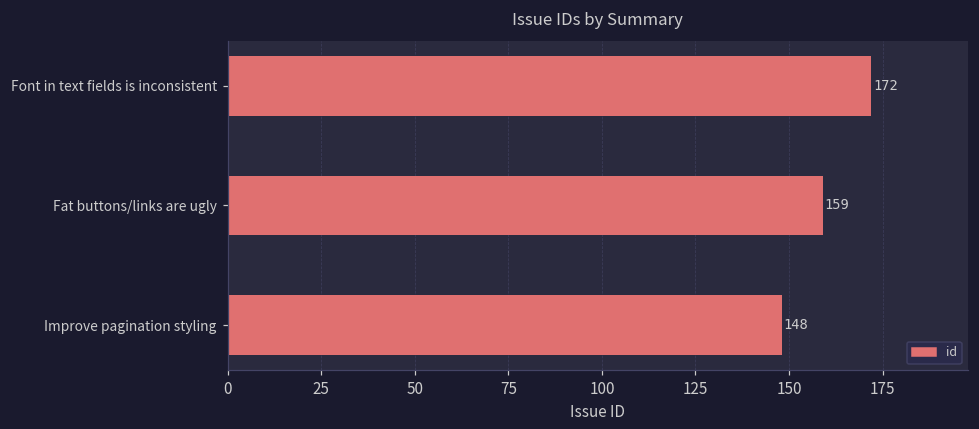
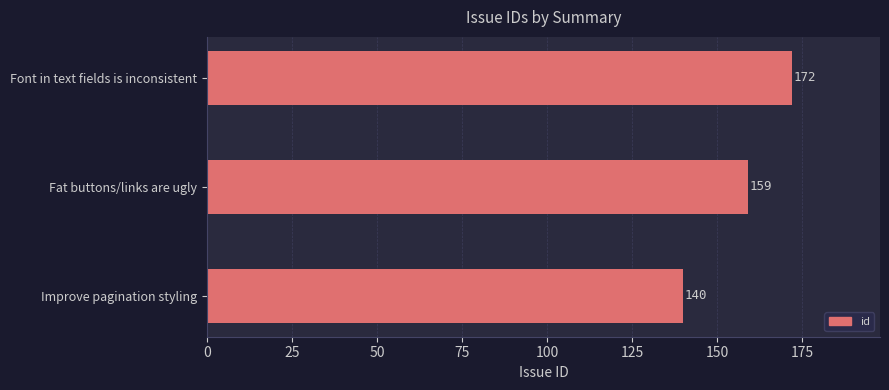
Improve pagination styling: 148 -> 140
